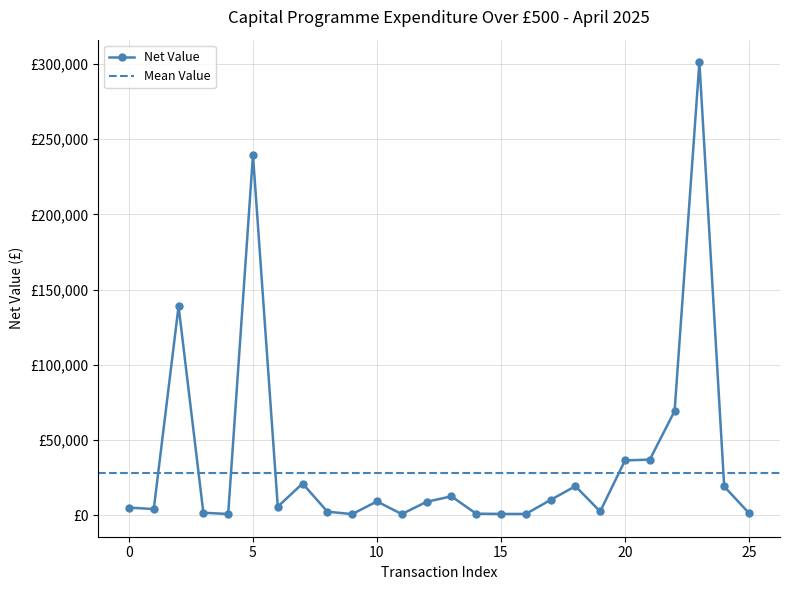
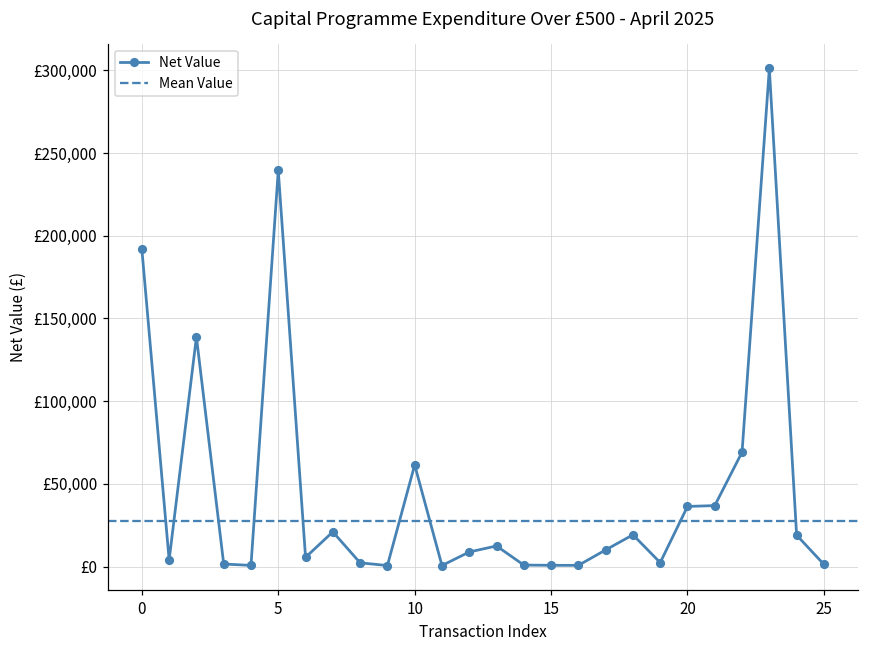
0: £5,000 -> £192,000
10: £9,000 -> £61,000
